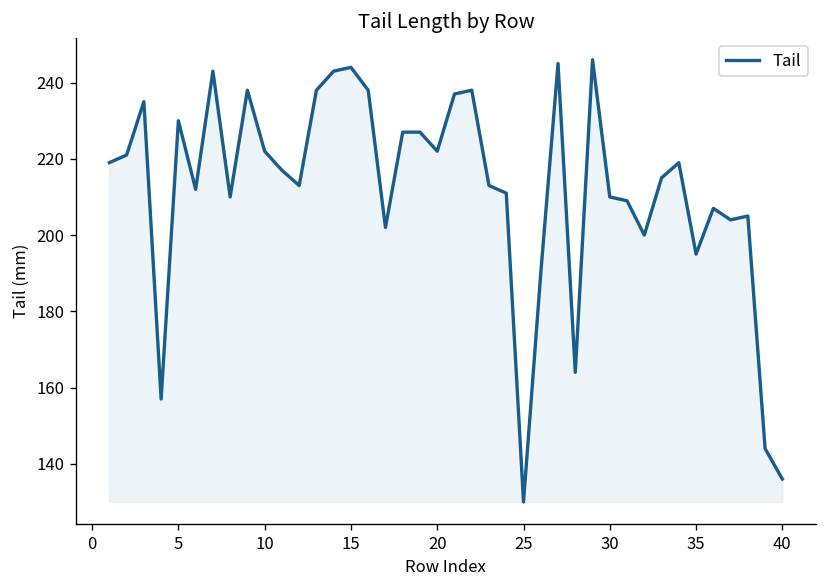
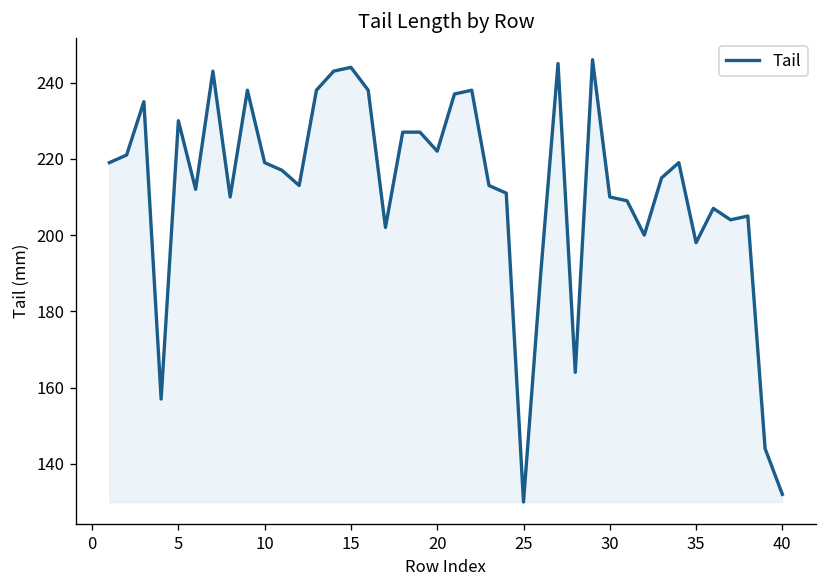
10: 222 -> 219
35: 195 -> 198
40: 136 -> 132
